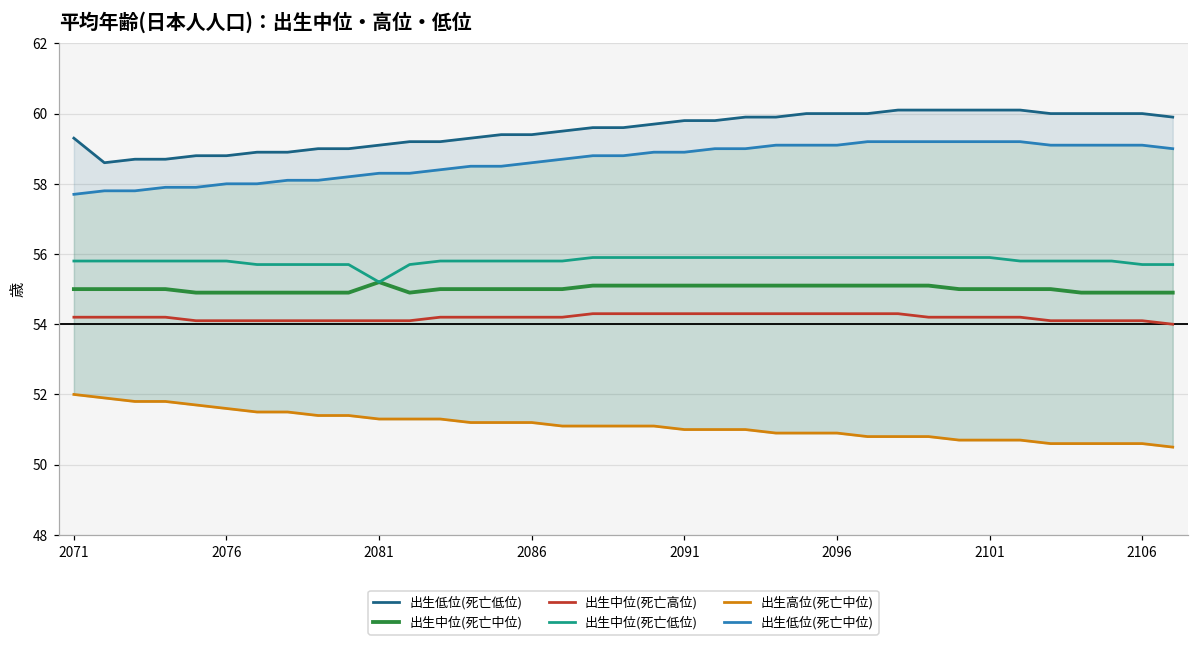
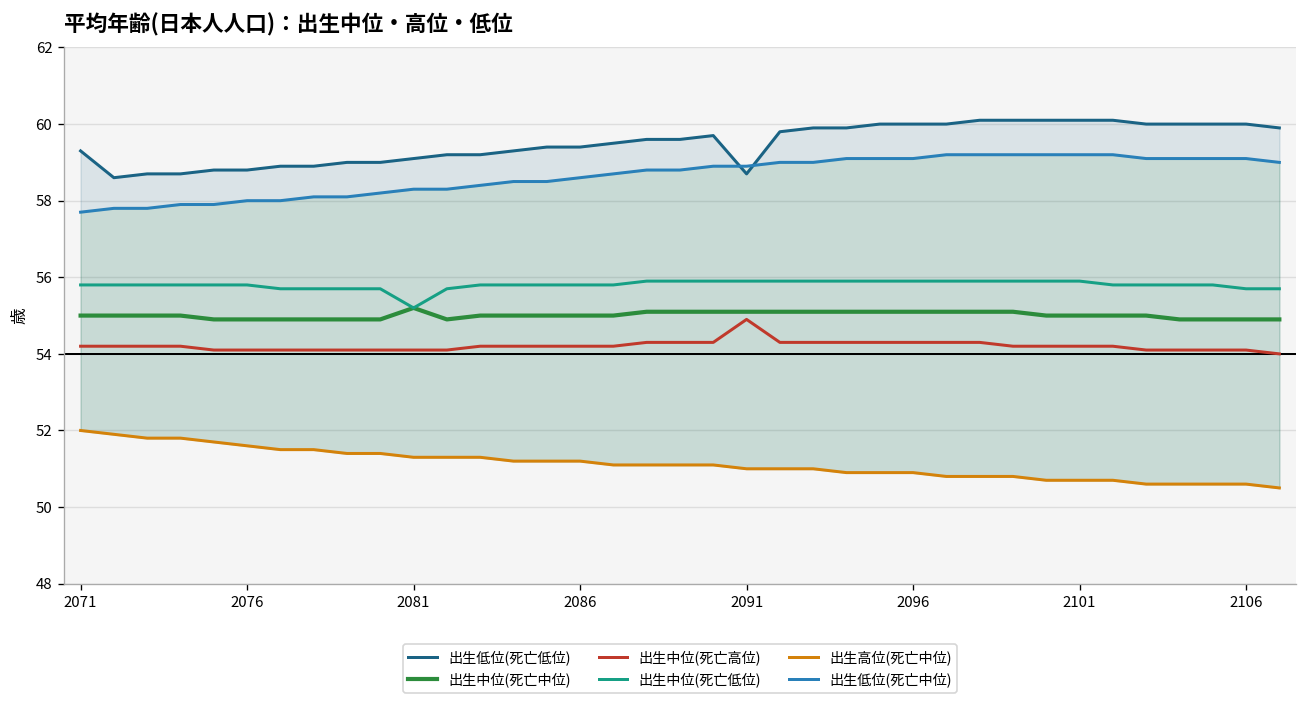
出生低位(死亡低位), 2091: 59.8 -> 58.7
出生中位(死亡高位), 2091: 54.3 -> 54.9
